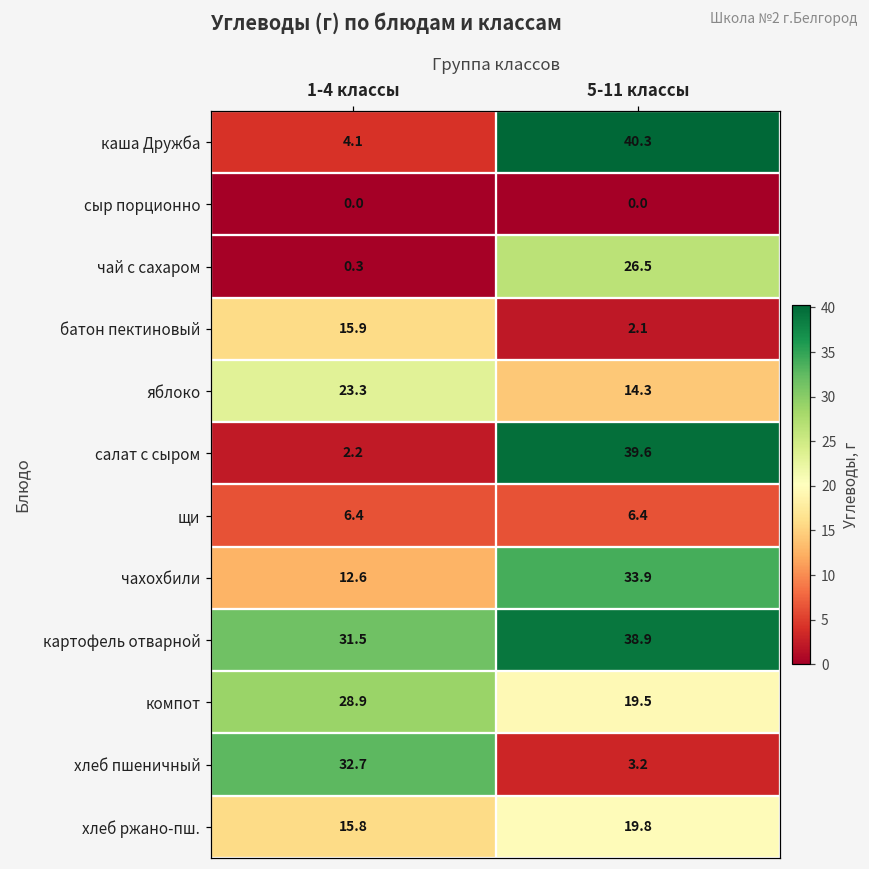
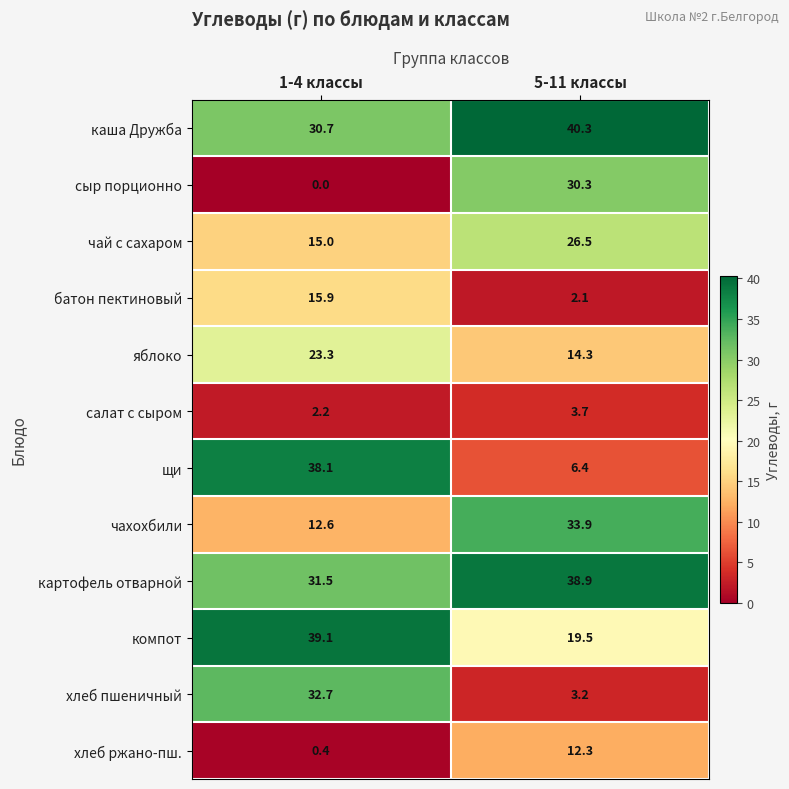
каша Дружба, 1-4 классы: 4.1 -> 30.7
сыр порционно, 5-11 классы: 0.0 -> 30.3
чай с сахаром, 1-4 классы: 0.3 -> 15.0
салат с сыром, 5-11 классы: 39.6 -> 3.7
щи, 1-4 классы: 6.4 -> 38.1
компот, 1-4 классы: 28.9 -> 39.1
хлеб ржано-пш., 1-4 классы: 15.8 -> 0.4
хлеб ржано-пш., 5-11 классы: 19.8 -> 12.3
